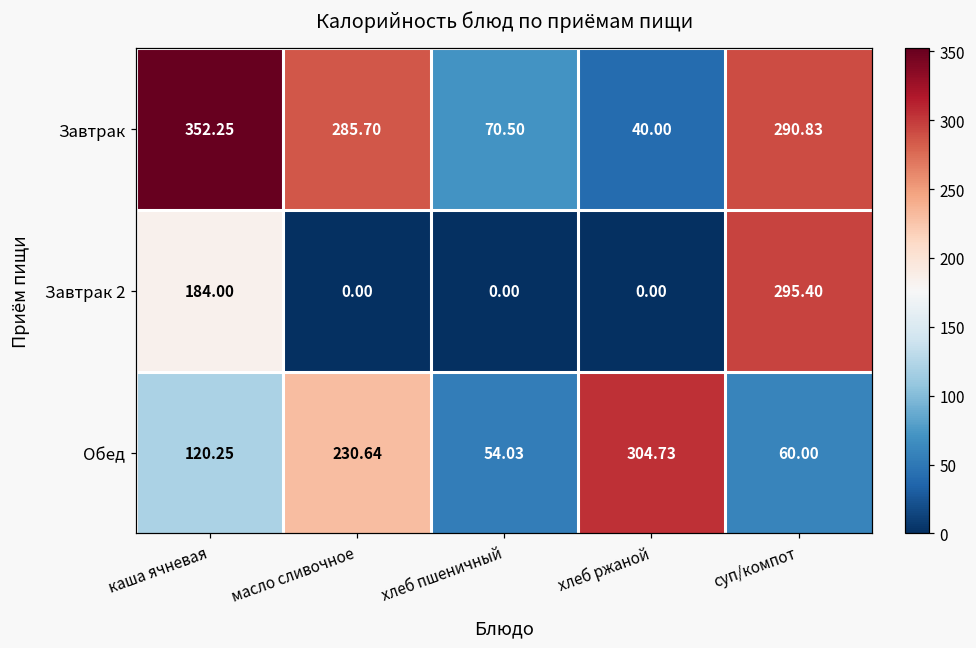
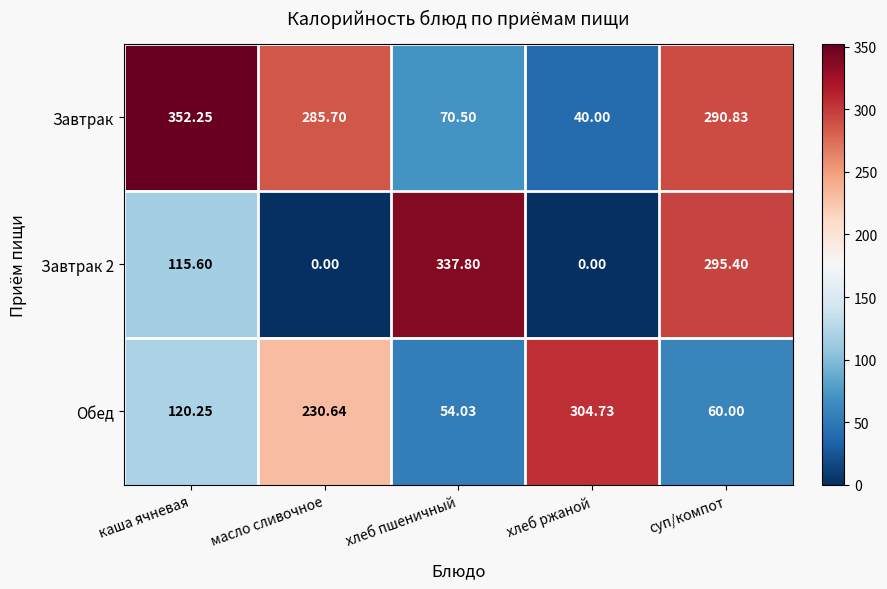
Завтрак 2, каша ячневая: 184.00 -> 115.60
Завтрак 2, хлеб пшеничный: 0.00 -> 337.80
